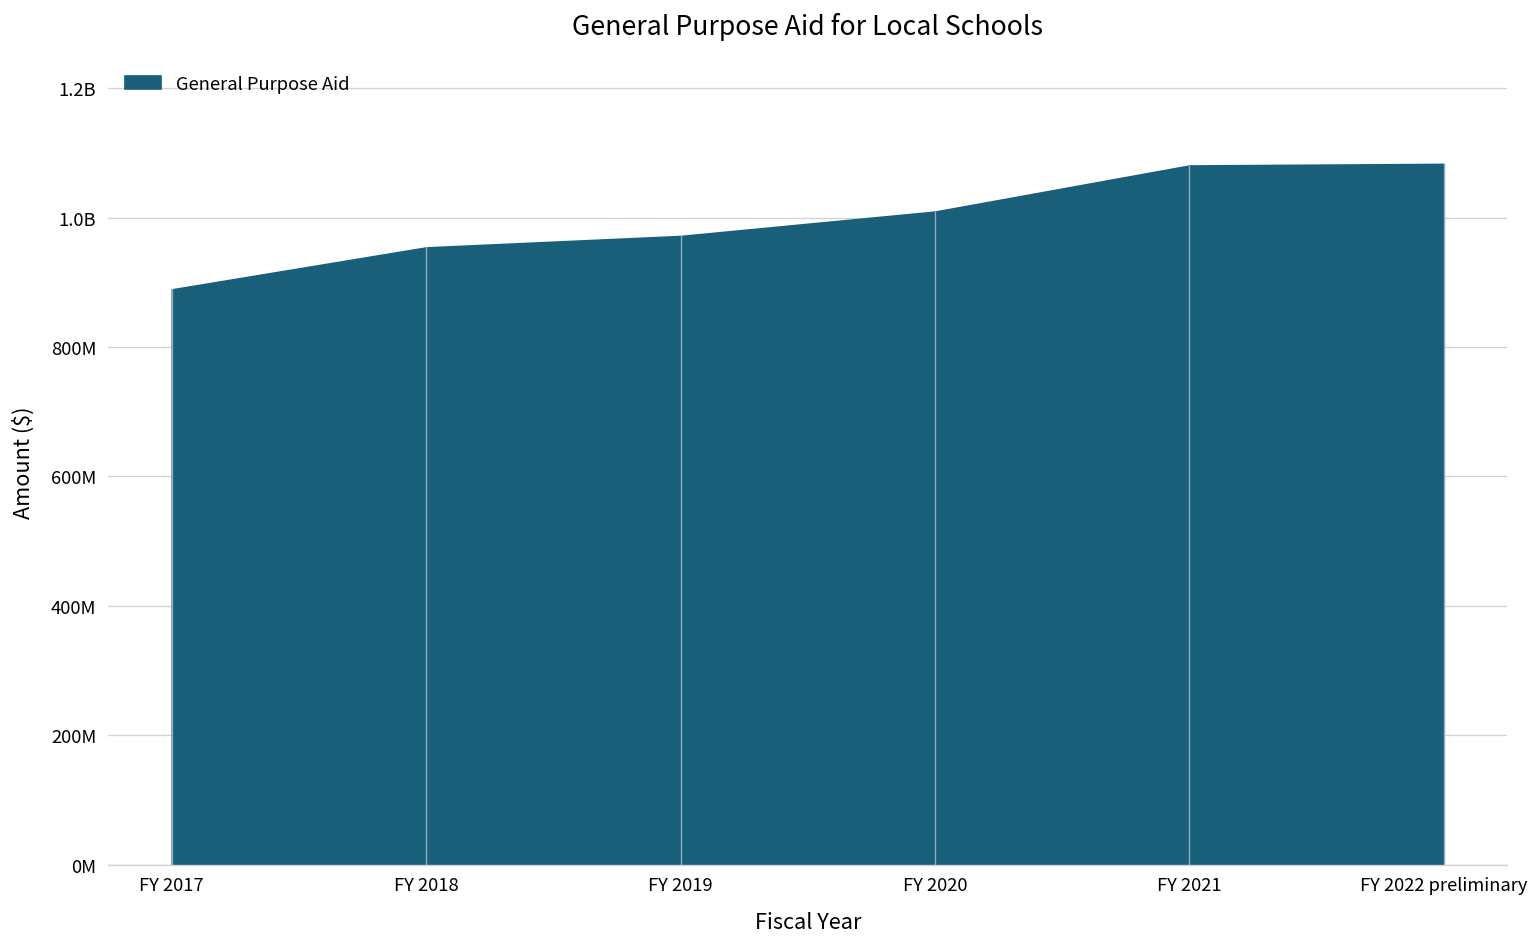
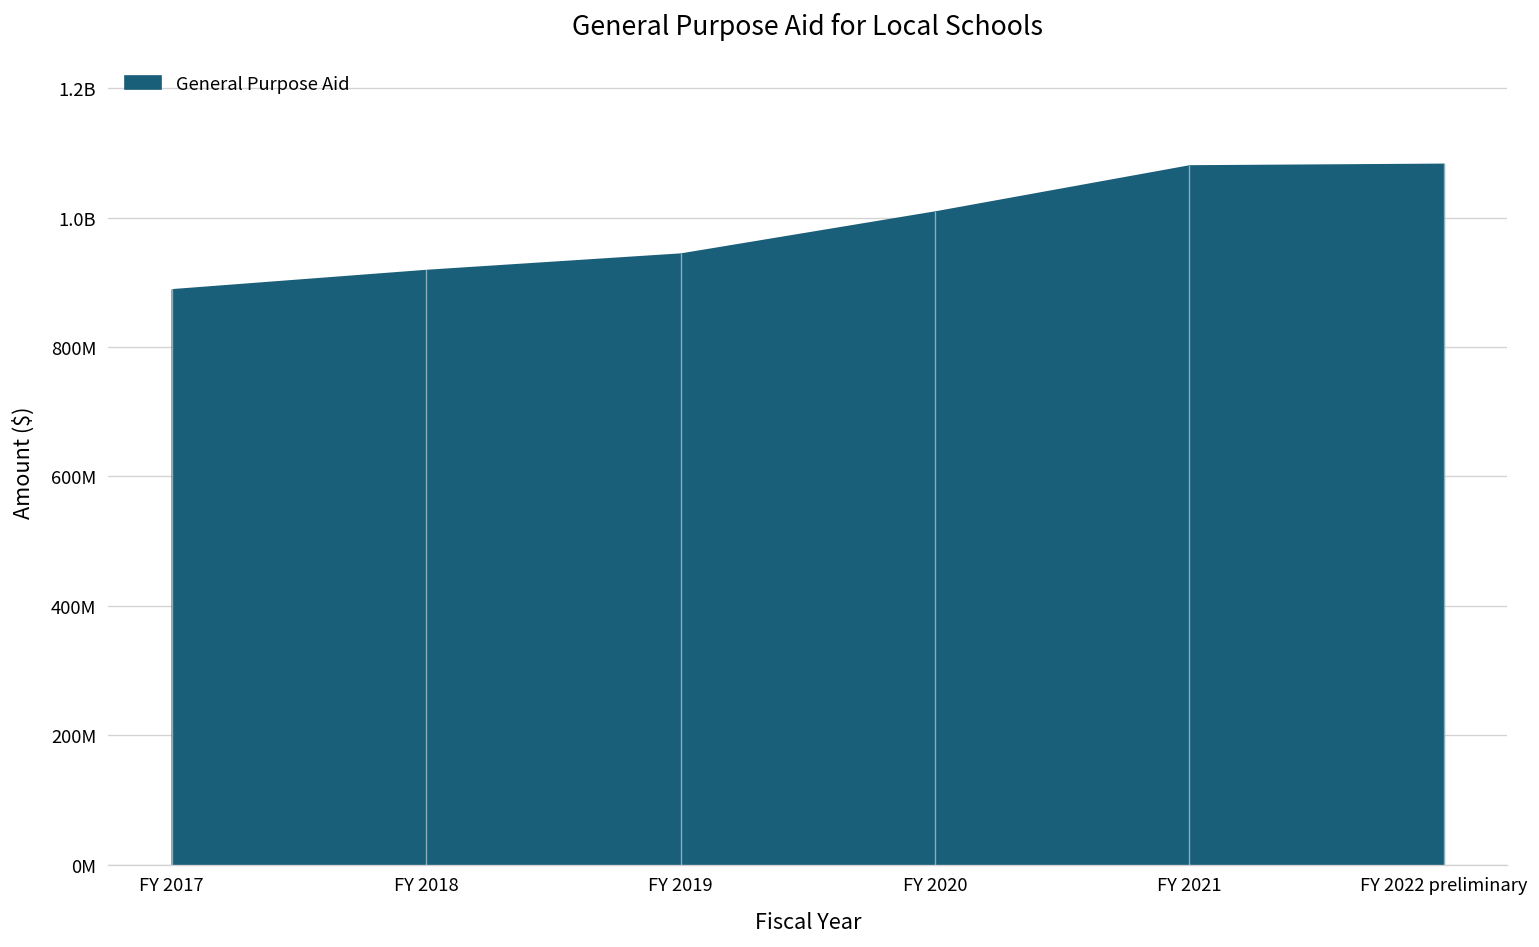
General Purpose Aid, FY 2018: 950000000 -> 920000000
General Purpose Aid, FY 2019: 970000000 -> 940000000
